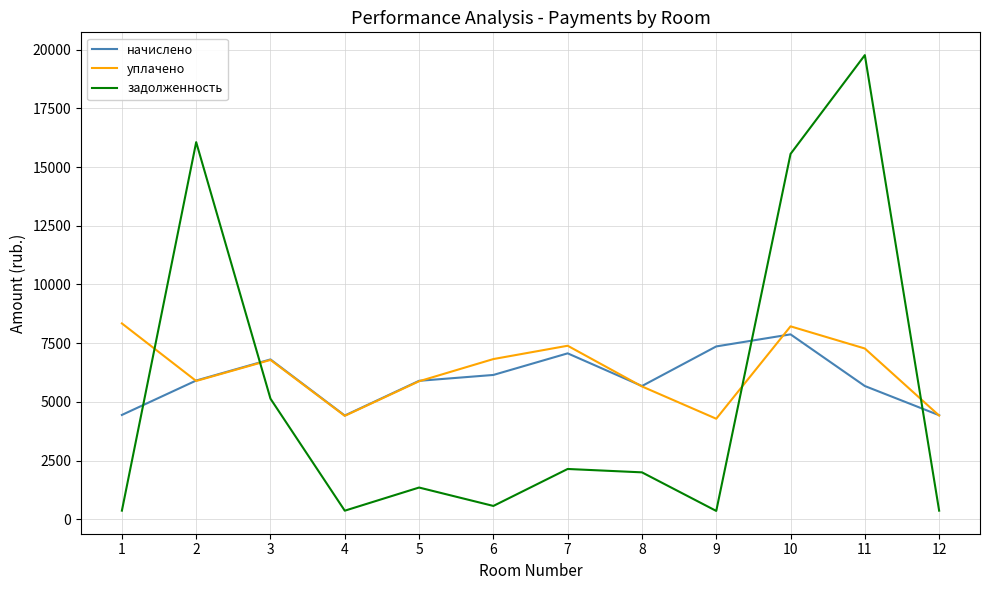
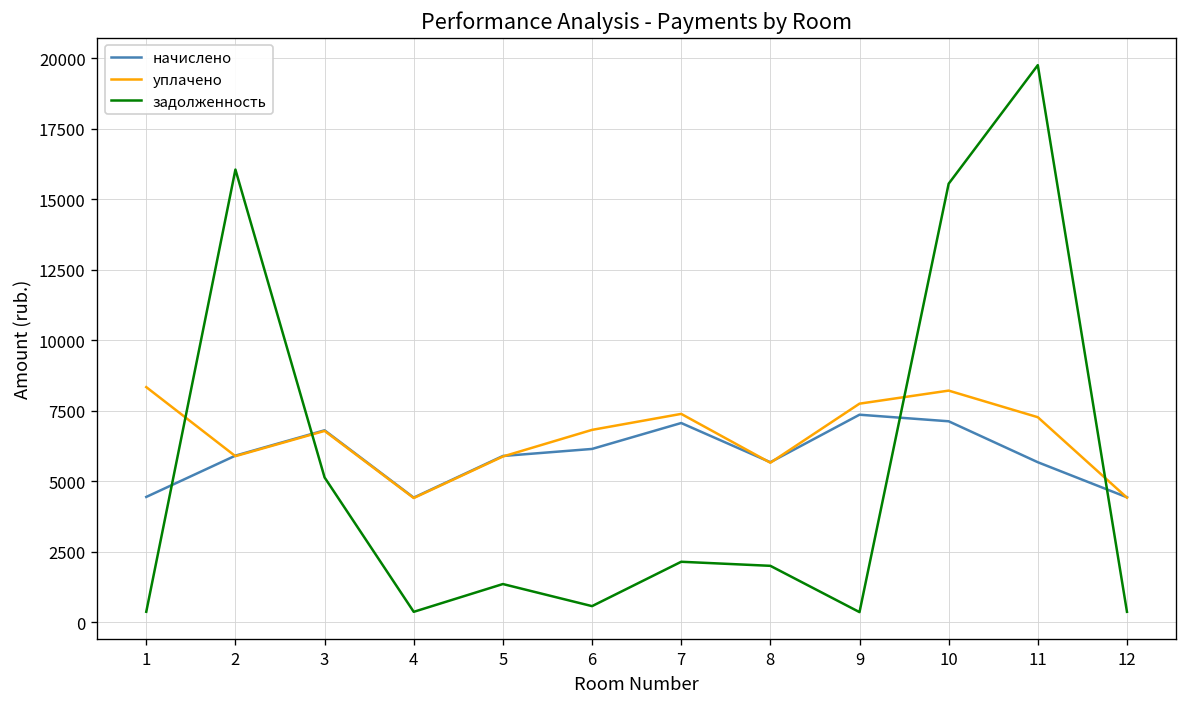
уплачено, 9: 4300 -> 7800
начислено, 10: 7900 -> 7100
